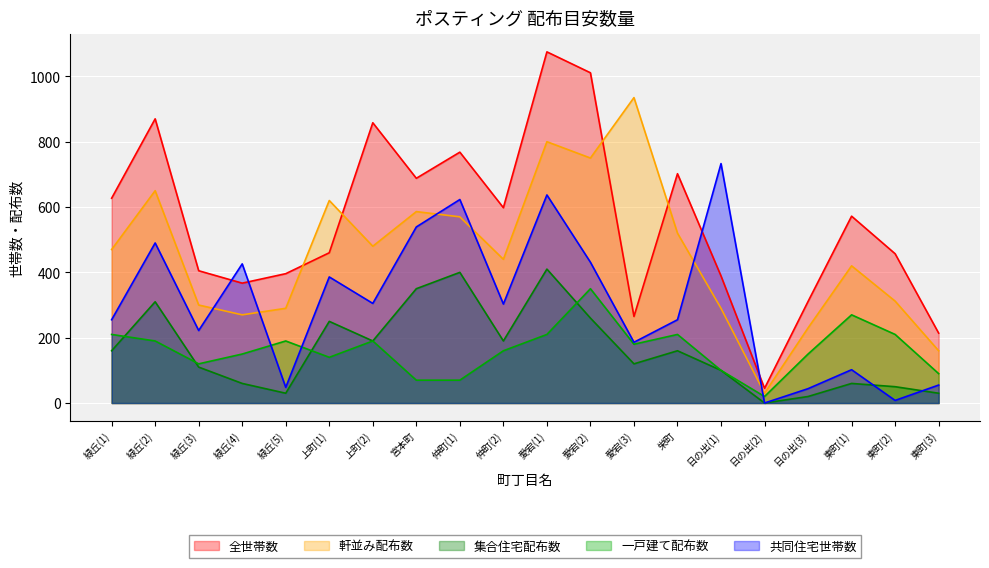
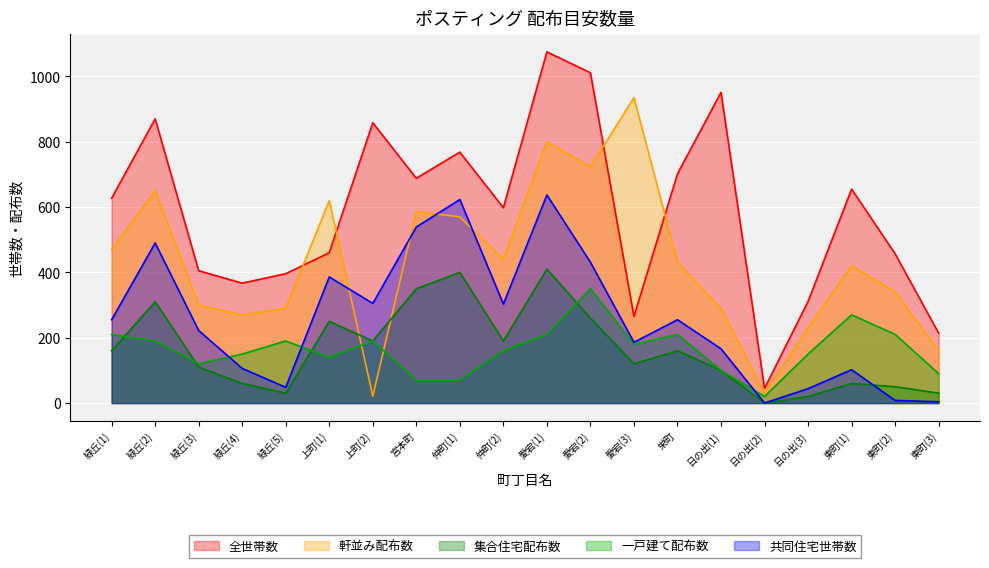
共同住宅世帯数, 緑丘(4): 430 -> 110
軒並み配布数, 上町(2): 480 -> 20
軒並み配布数, 愛宕(2): 750 -> 720
軒並み配布数, 栄町: 520 -> 430
全世帯数, 日の出(1): 390 -> 950
共同住宅世帯数, 日の出(1): 730 -> 170
全世帯数, 東町(1): 570 -> 660
軒並み配布数, 東町(2): 310 -> 340
共同住宅世帯数, 東町(3): 60 -> 0
